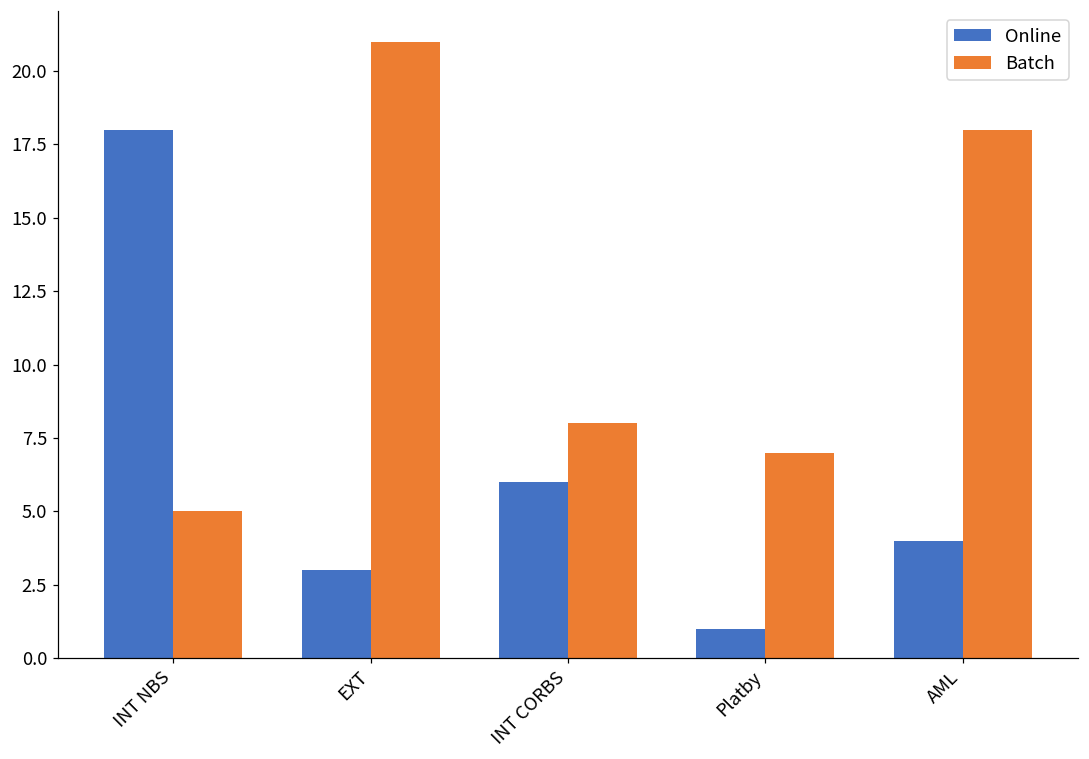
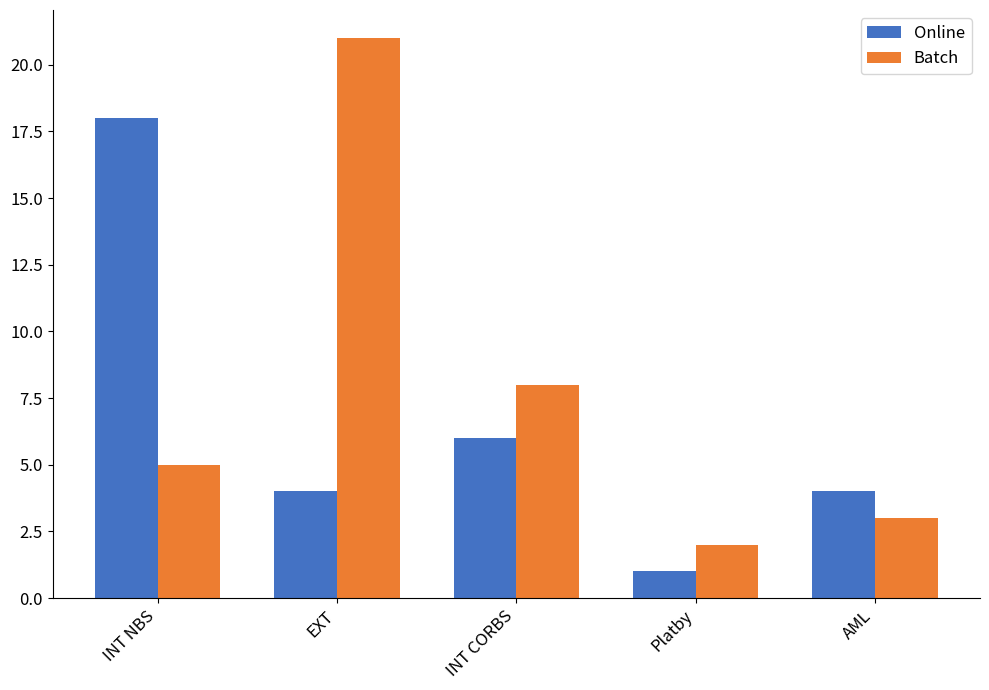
Online, EXT: 3 -> 4
Batch, Platby: 7 -> 2
Batch, AML: 18 -> 3
